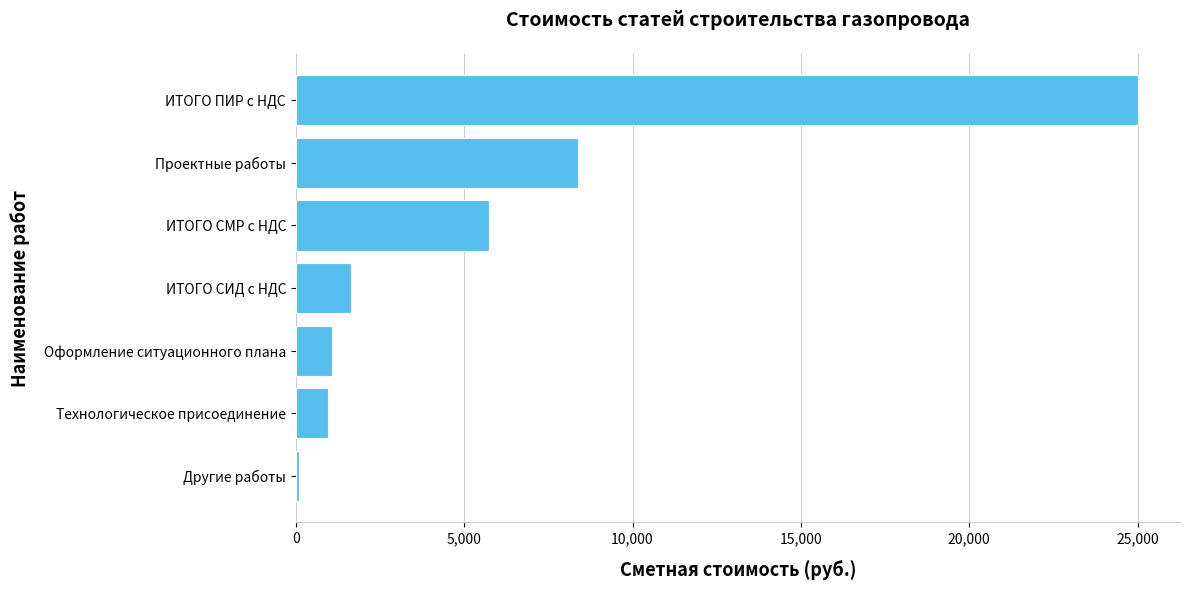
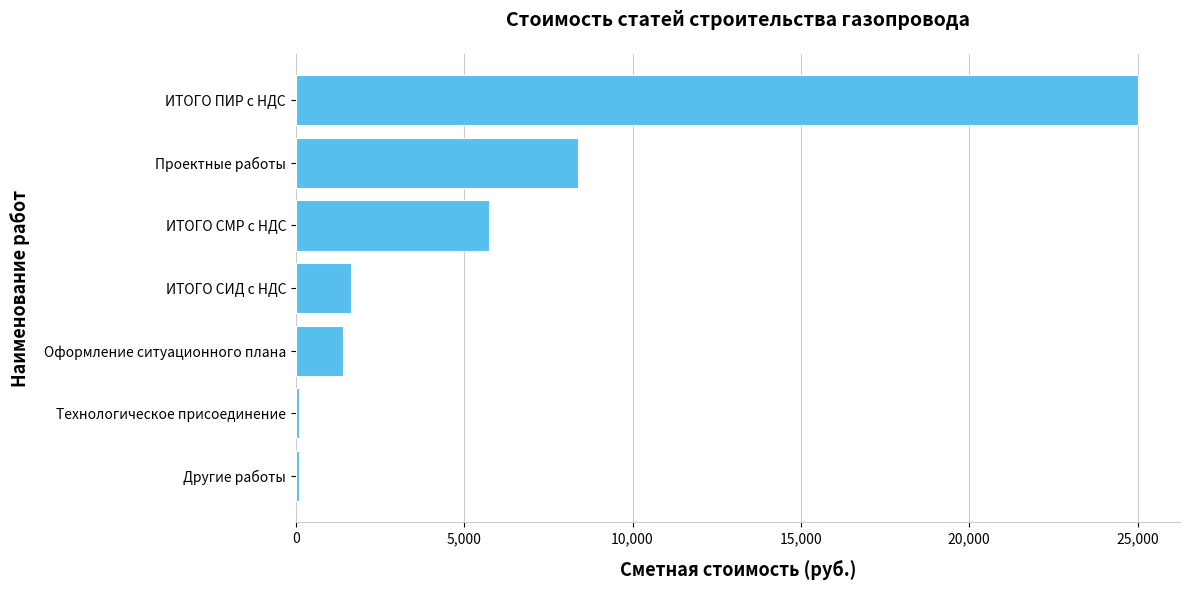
Оформление ситуационного плана: 1,100 -> 1,400
Технологическое присоединение: 1,000 -> 100
